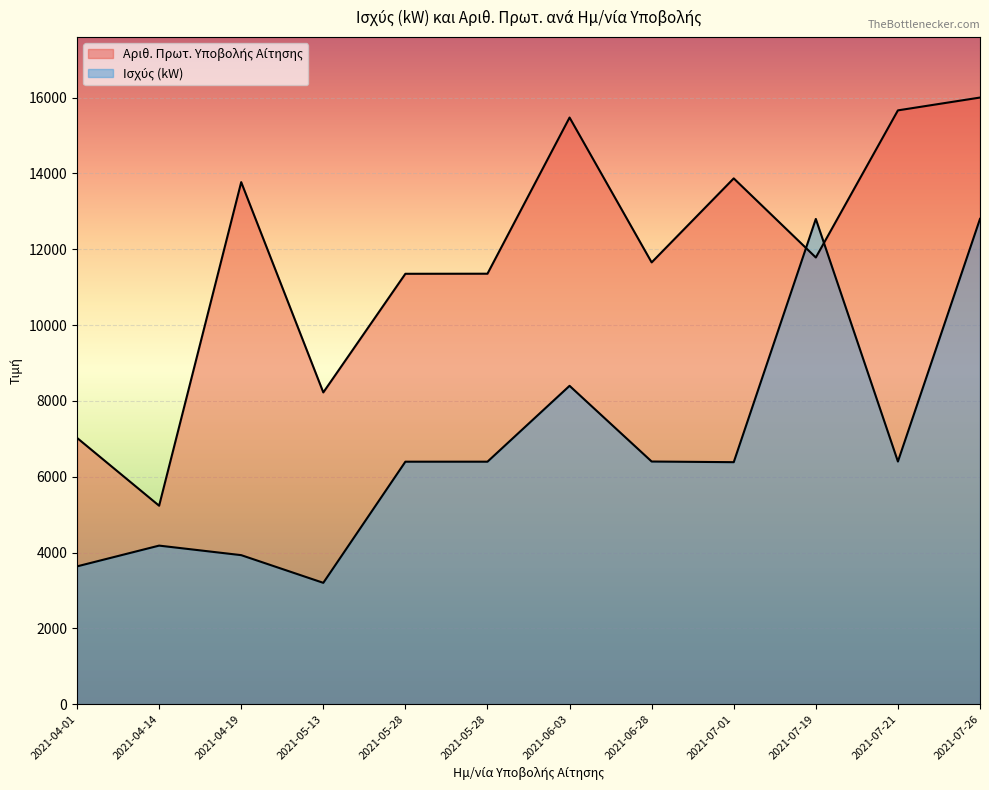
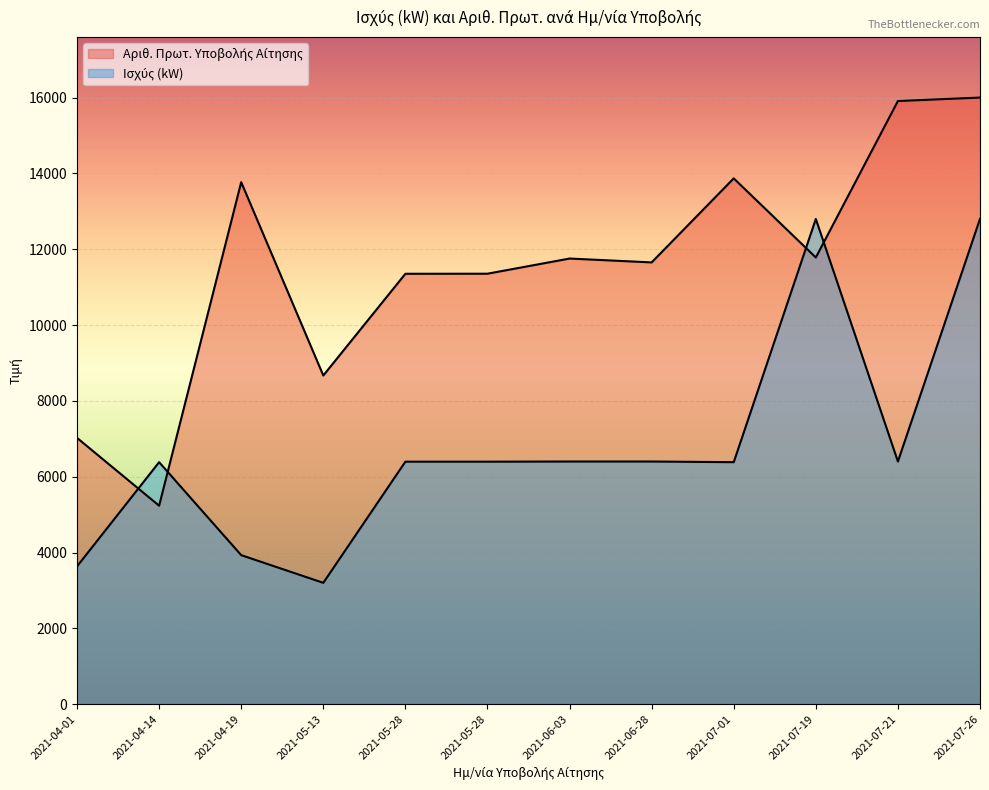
Ισχύς (kW), 2021-04-14: 4200 -> 6400
Αριθ. Πρωτ. Υποβολής Αίτησης, 2021-05-13: 8200 -> 8700
Αριθ. Πρωτ. Υποβολής Αίτησης, 2021-06-03: 15500 -> 11800
Ισχύς (kW), 2021-06-03: 8400 -> 6400
Αριθ. Πρωτ. Υποβολής Αίτησης, 2021-07-21: 15700 -> 15900
